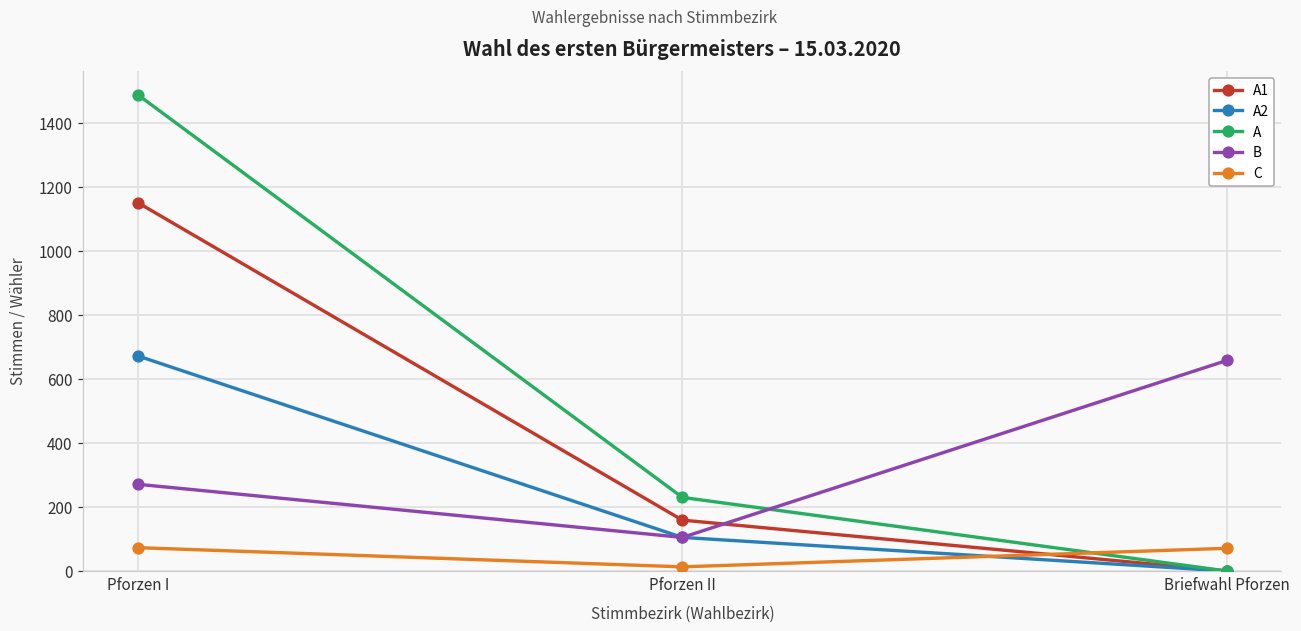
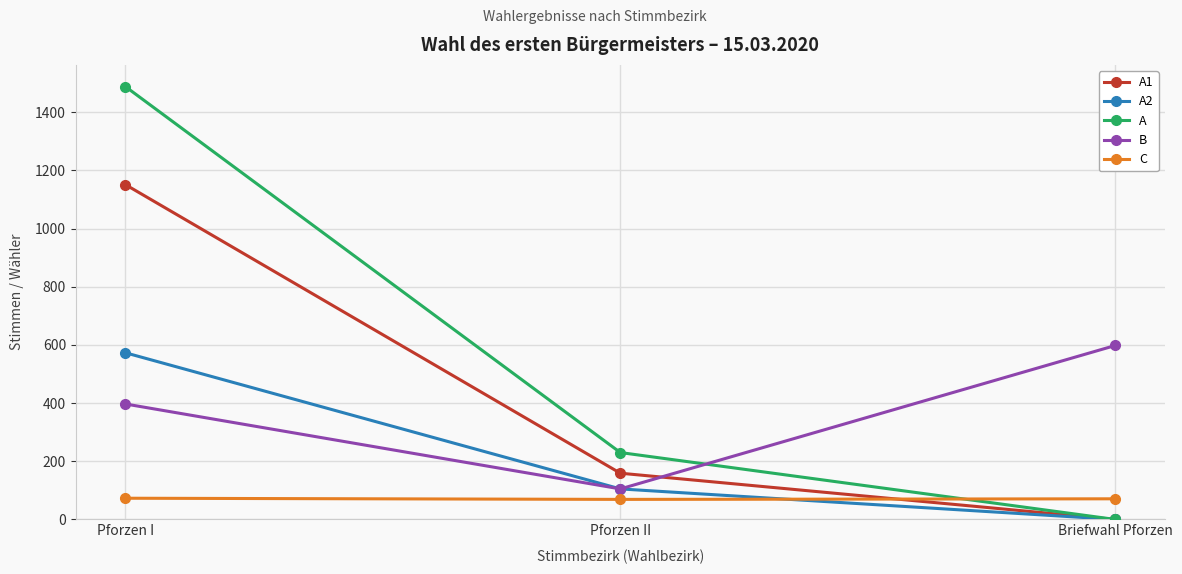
A2, Pforzen I: 670 -> 570
B, Pforzen I: 270 -> 400
C, Pforzen II: 10 -> 70
B, Briefwahl Pforzen: 660 -> 600
